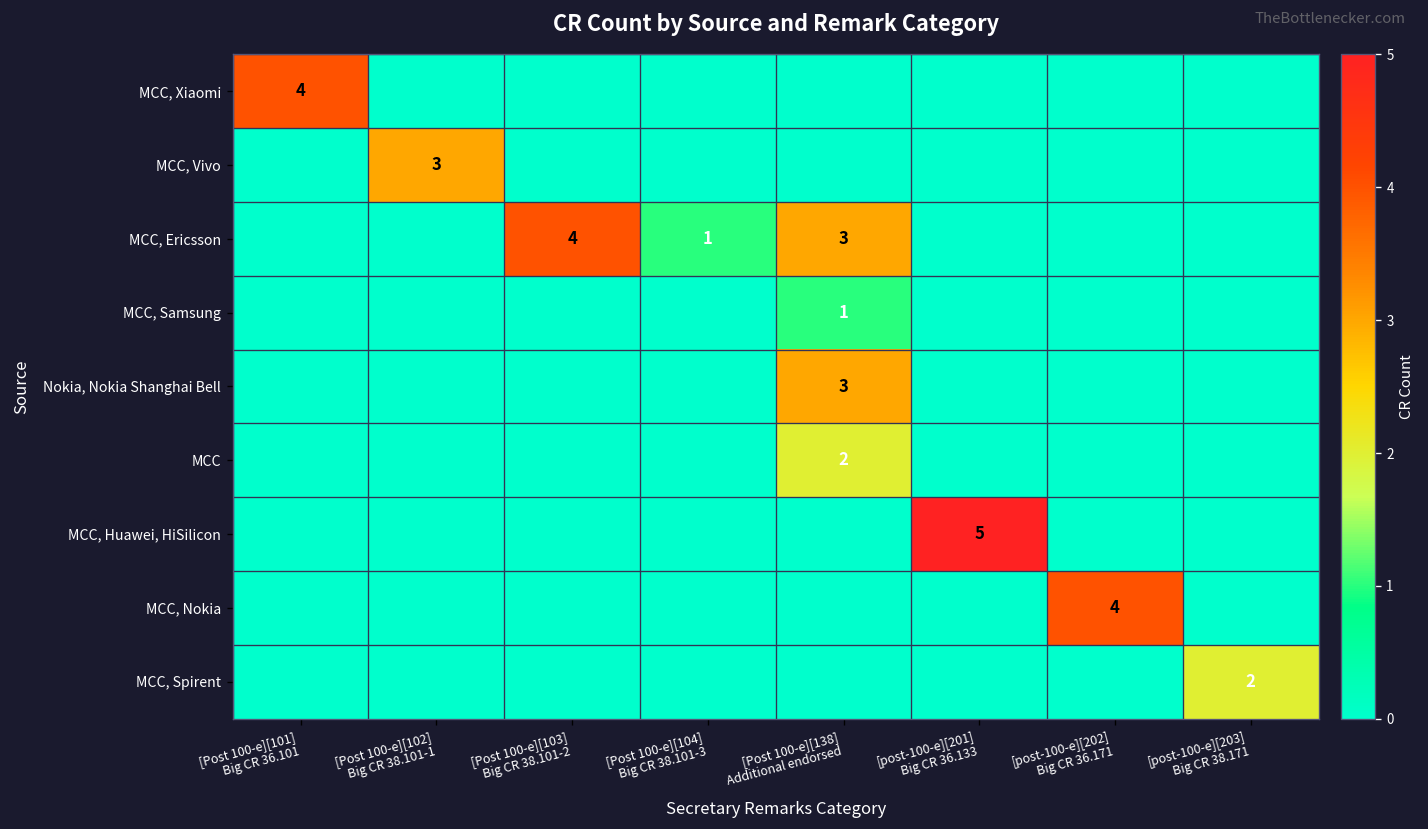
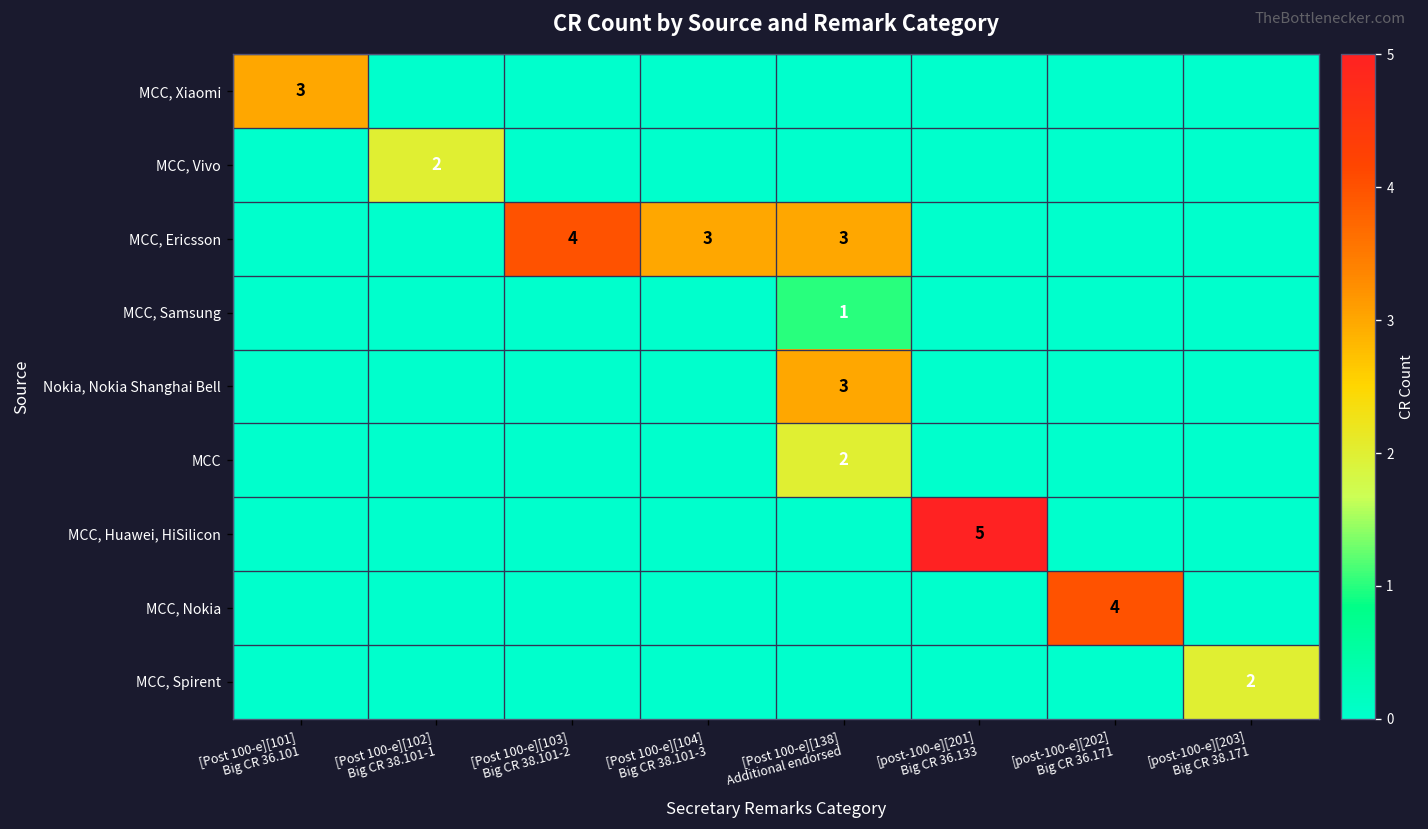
MCC, Xiaomi, [Post 100-e][101] Big CR 36.101: 4 -> 3
MCC, Vivo, [Post 100-e][102] Big CR 38.101-1: 3 -> 2
MCC, Ericsson, [Post 100-e][104] Big CR 38.101-3: 1 -> 3
